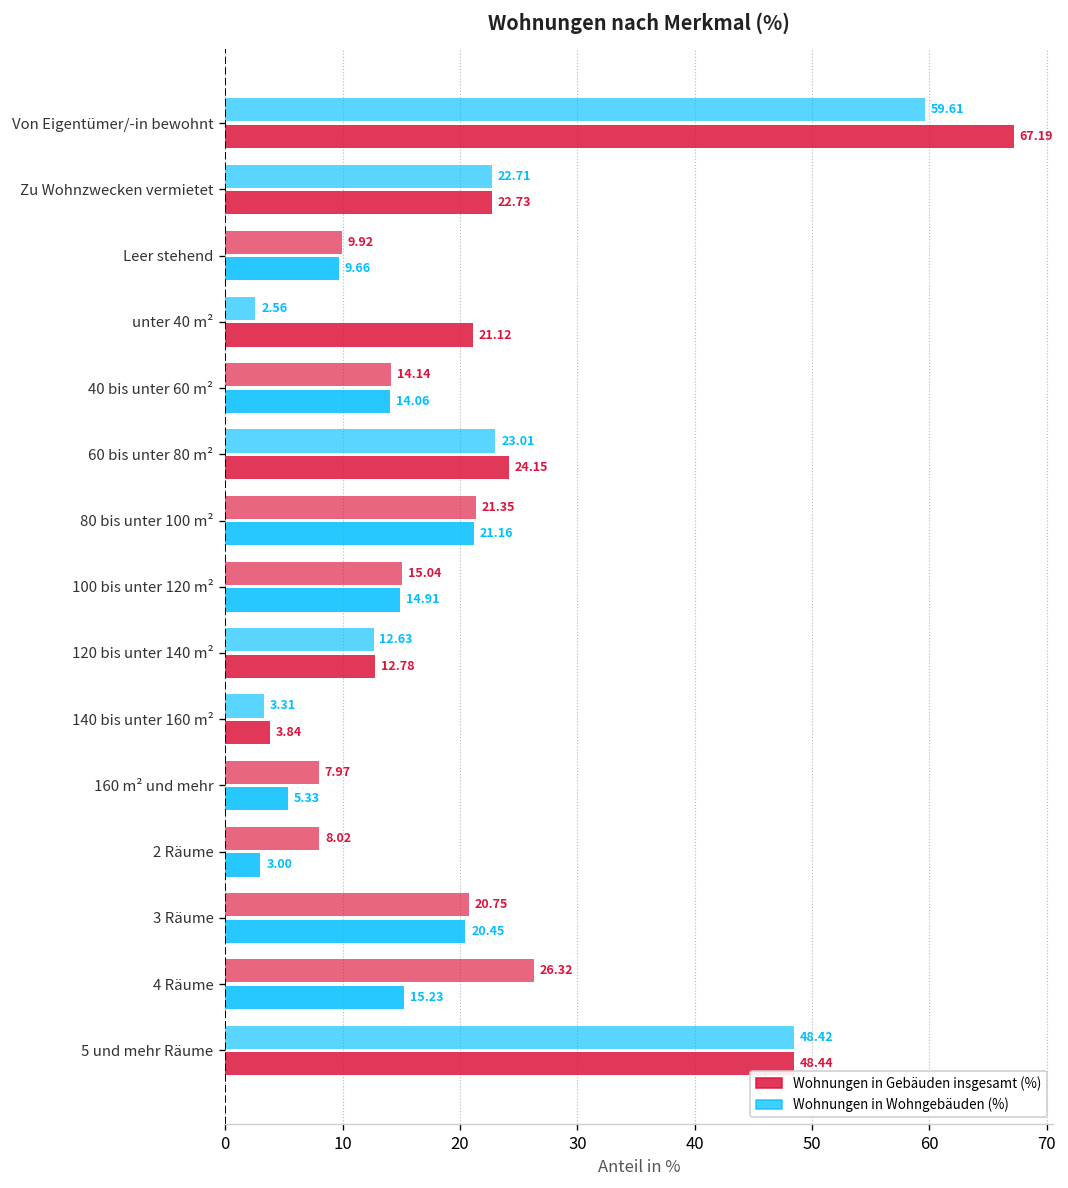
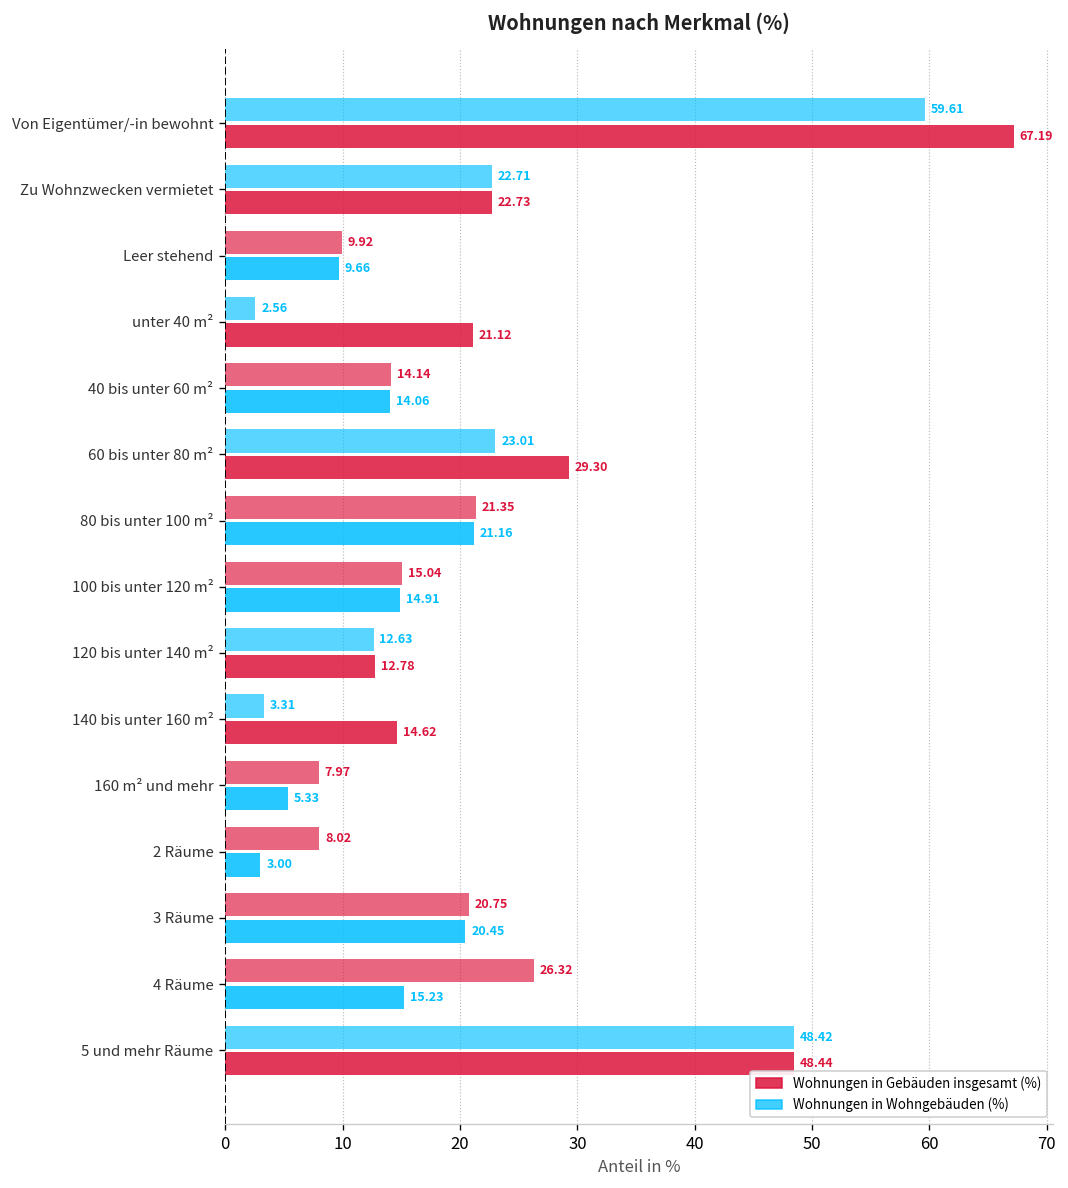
Wohnungen in Gebäuden insgesamt (%), 60 bis unter 80 m²: 24.15 -> 29.30
Wohnungen in Gebäuden insgesamt (%), 140 bis unter 160 m²: 3.84 -> 14.62
